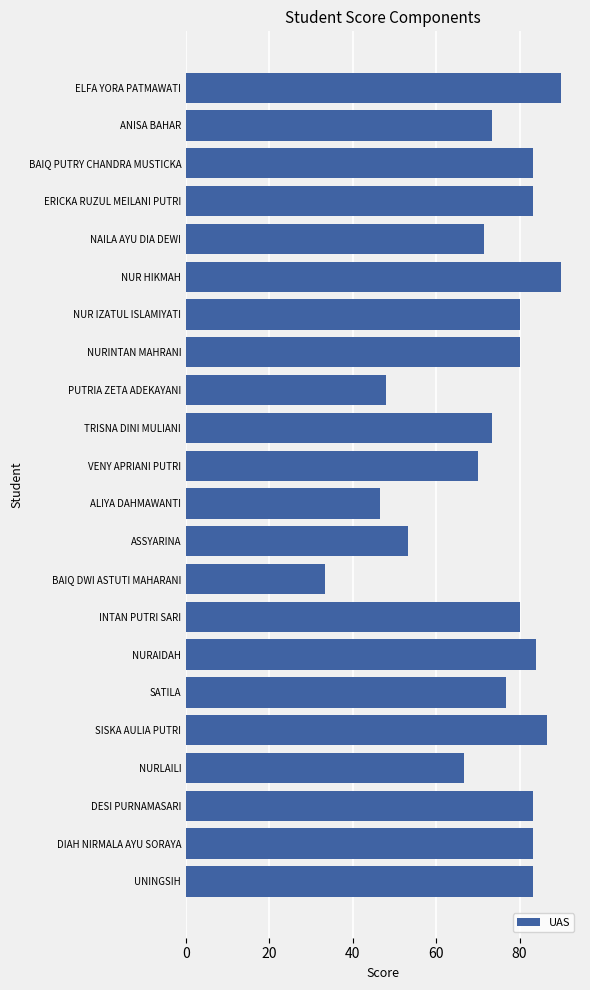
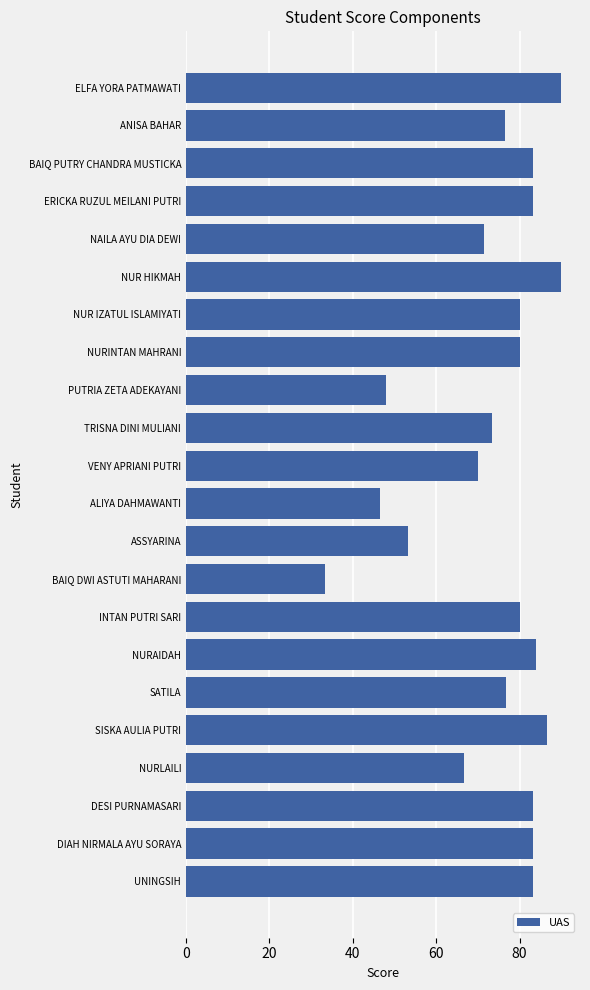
ANISA BAHAR: 73 -> 77
